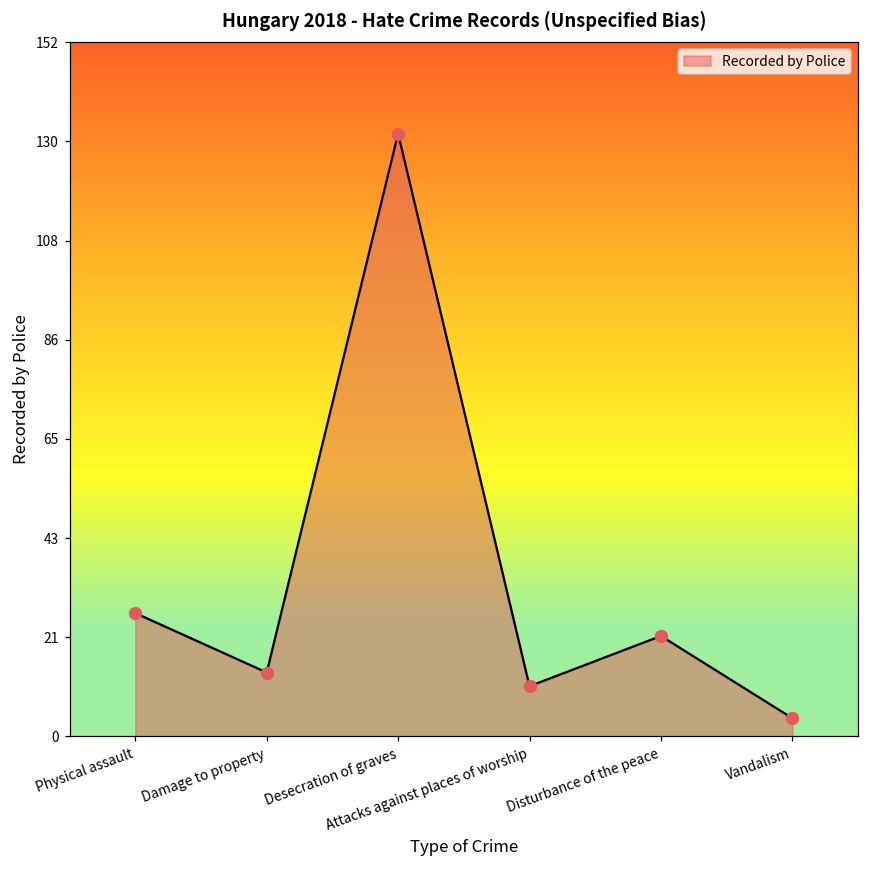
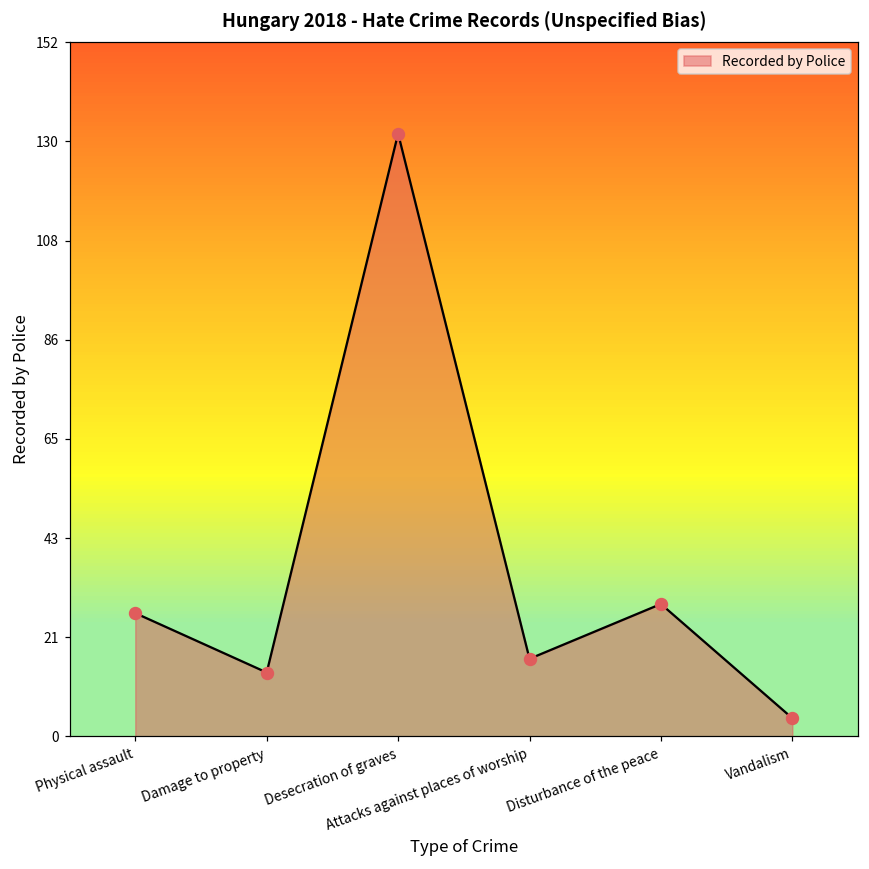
Attacks against places of worship: 11 -> 17
Disturbance of the peace: 22 -> 29
